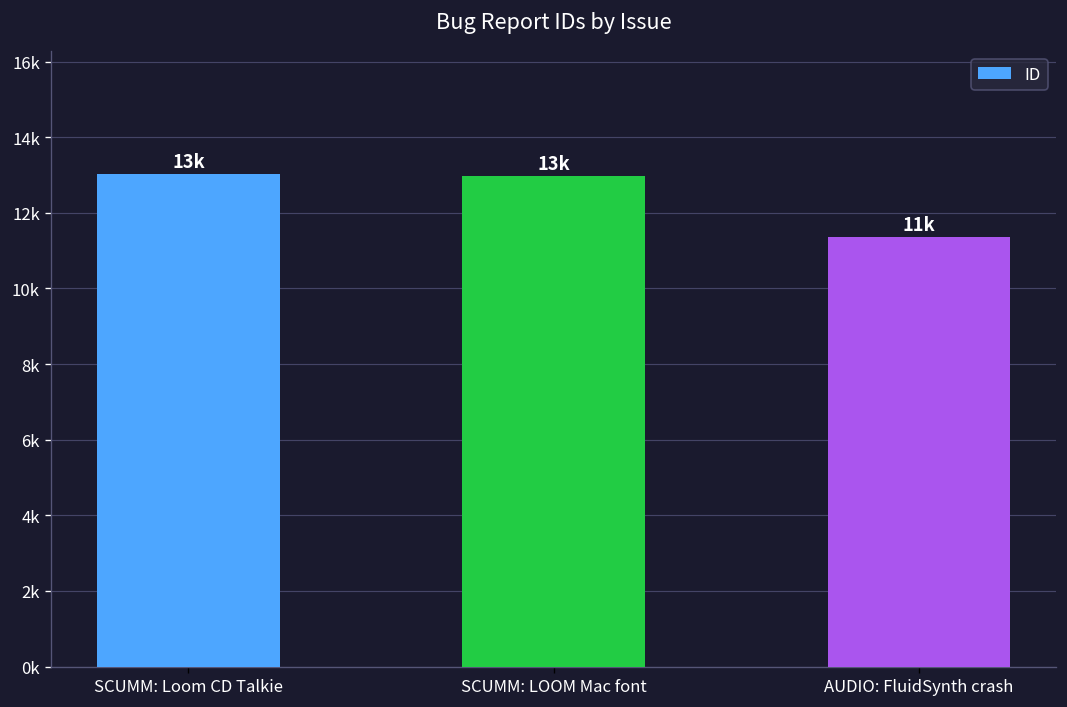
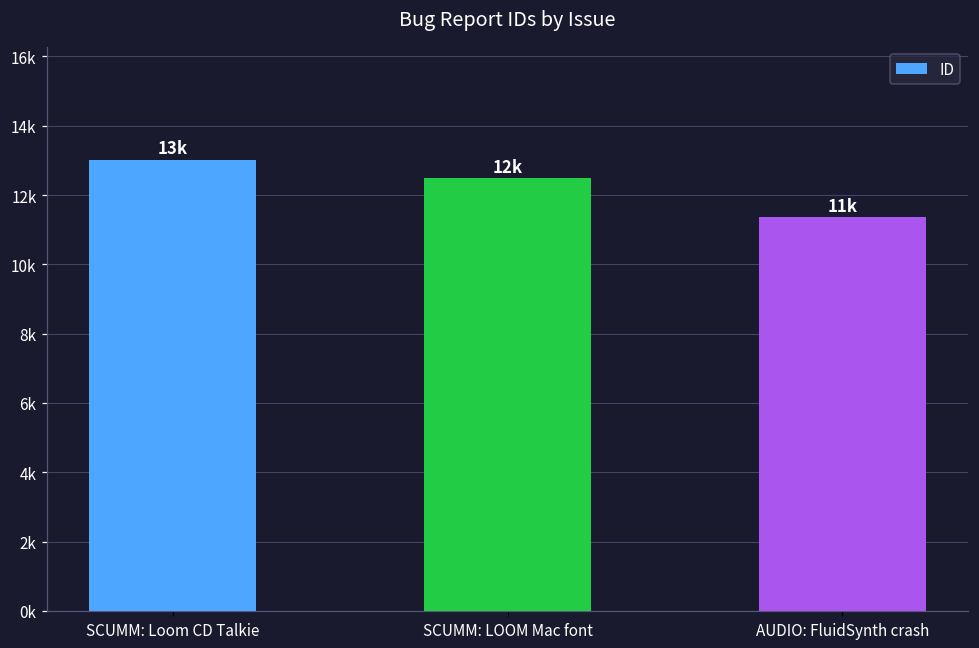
SCUMM: LOOM Mac font: 13k -> 12k
